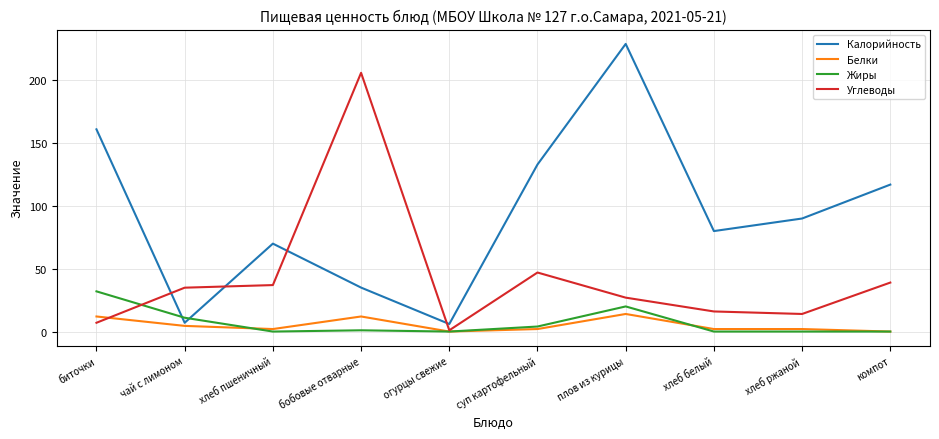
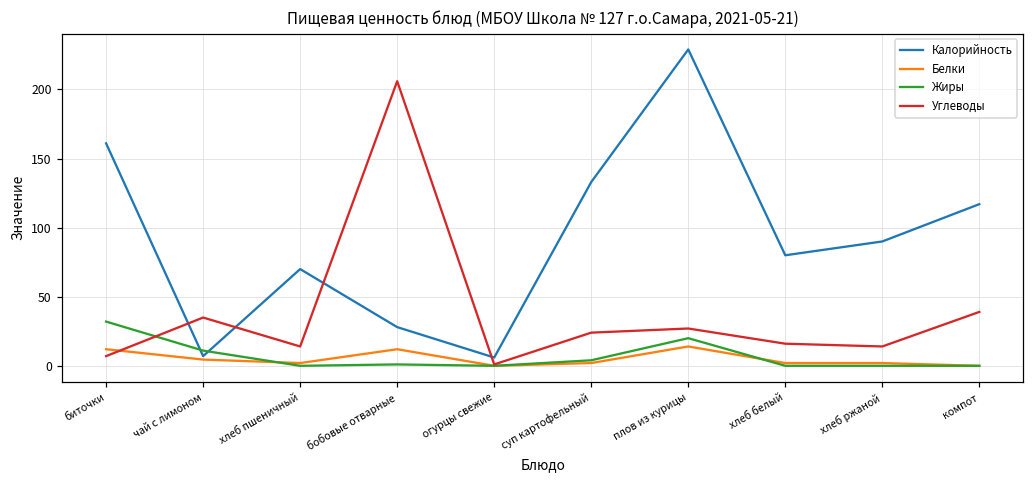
Углеводы, хлеб пшеничный: 37 -> 14
Калорийность, бобовые отварные: 35 -> 28
Углеводы, суп картофельный: 47 -> 24
